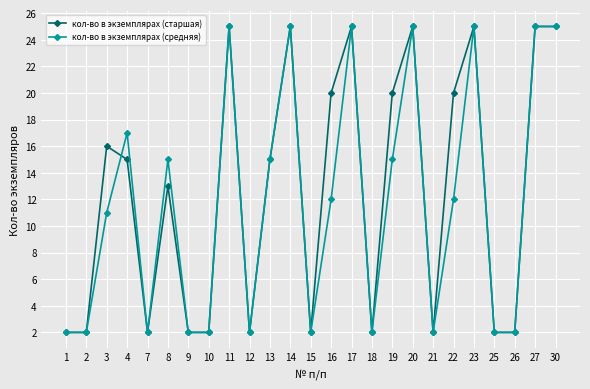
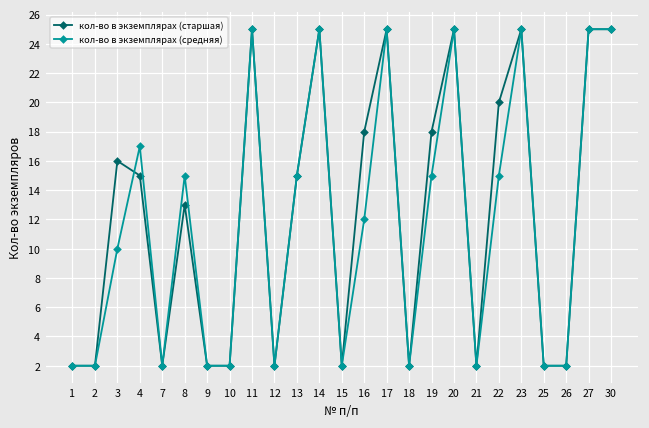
кол-во в экземплярах (средняя), 3: 11 -> 10
кол-во в экземплярах (старшая), 16: 20 -> 18
кол-во в экземплярах (старшая), 19: 20 -> 18
кол-во в экземплярах (средняя), 22: 12 -> 15
